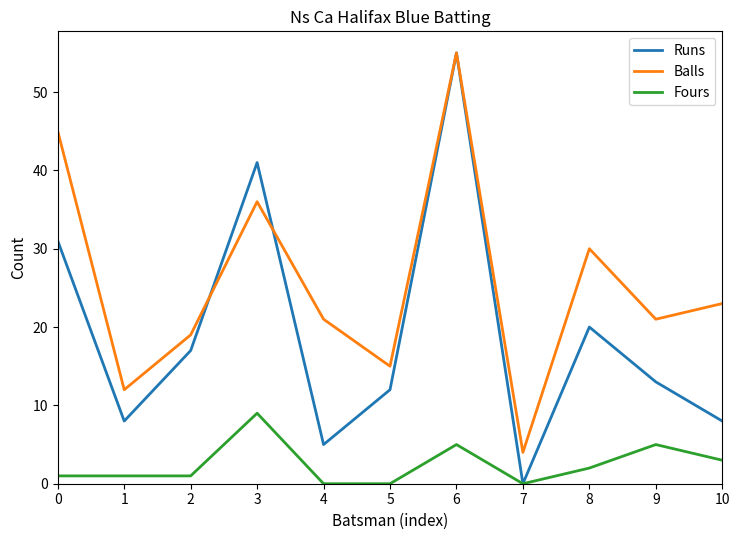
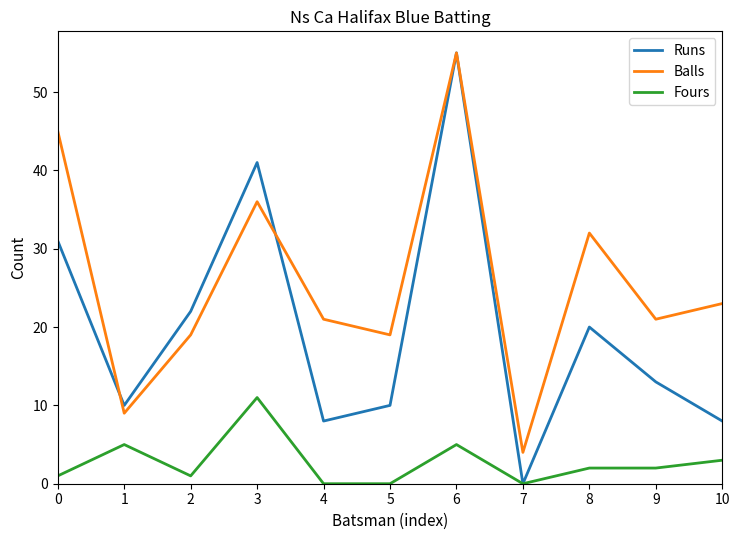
Runs, 1: 8 -> 10
Balls, 1: 12 -> 9
Fours, 1: 1 -> 5
Runs, 2: 17 -> 22
Fours, 3: 9 -> 11
Runs, 4: 5 -> 8
Runs, 5: 12 -> 10
Balls, 5: 15 -> 19
Balls, 8: 30 -> 32
Fours, 9: 5 -> 2
